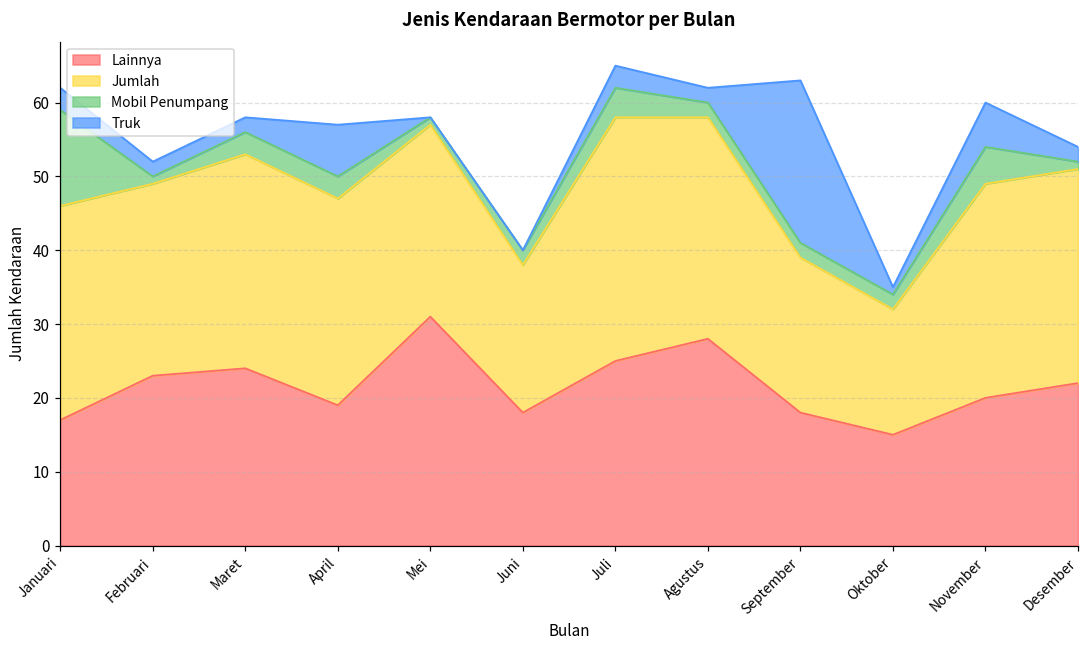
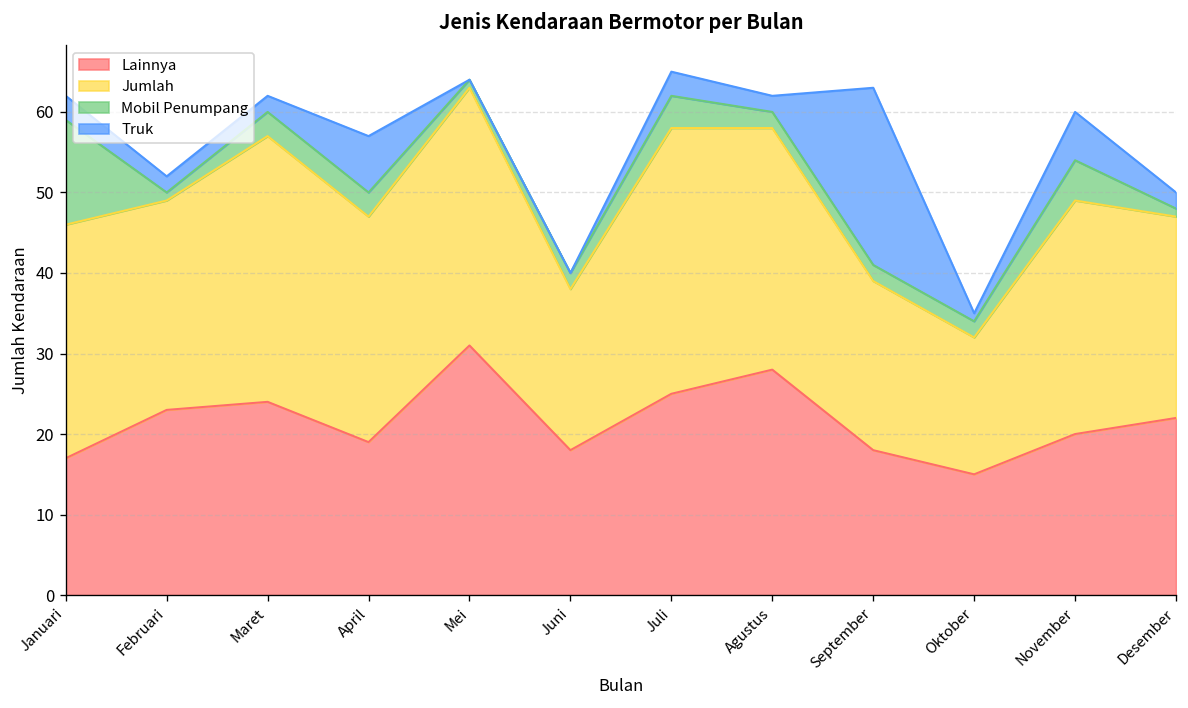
Jumlah, Maret: 29 -> 33
Jumlah, Mei: 26 -> 32
Jumlah, Desember: 29 -> 25
